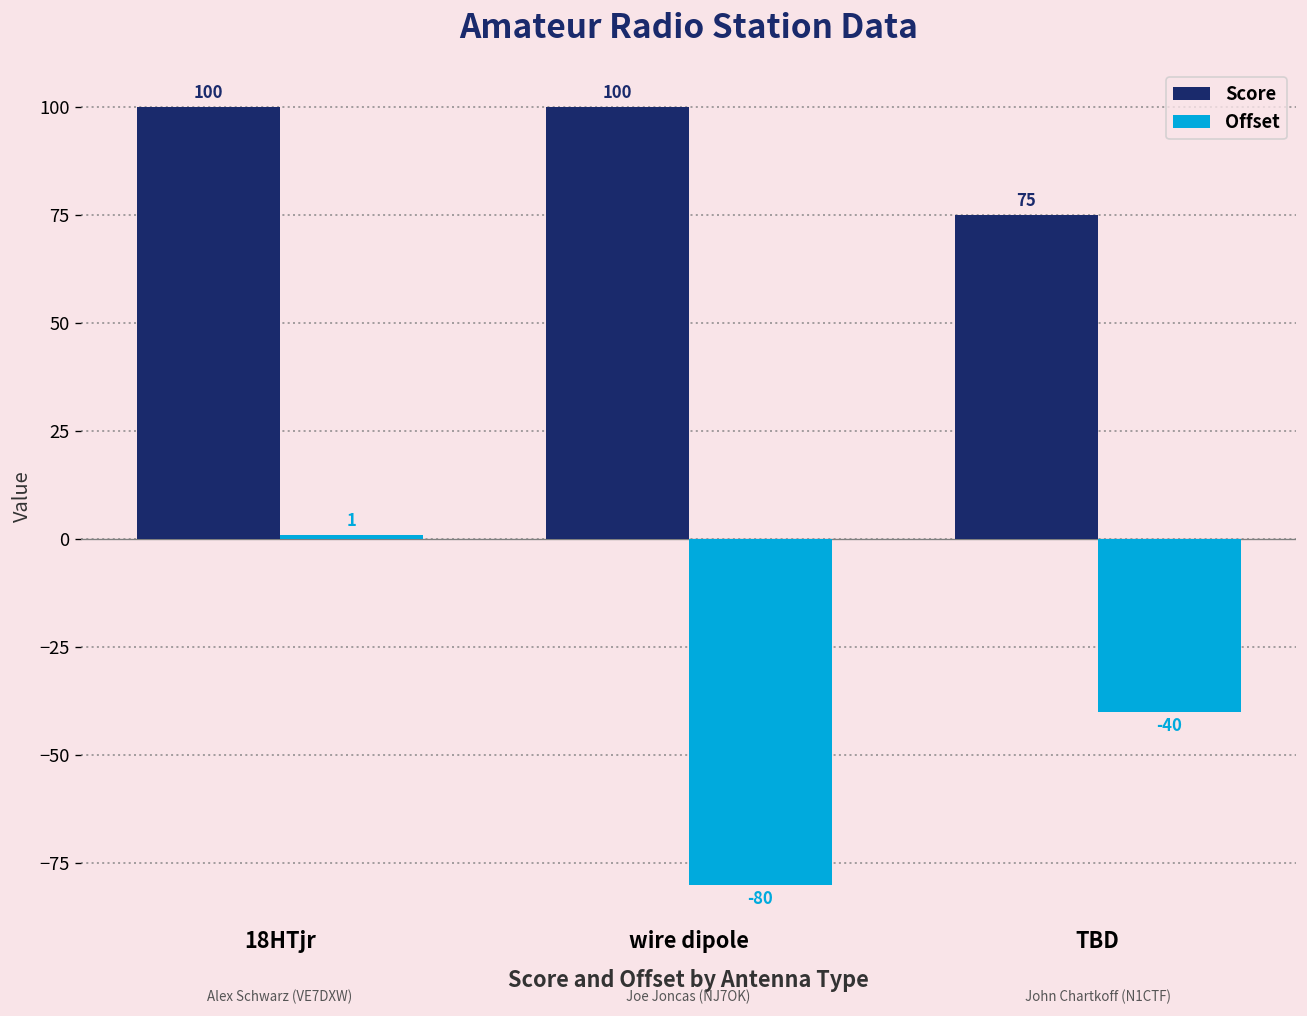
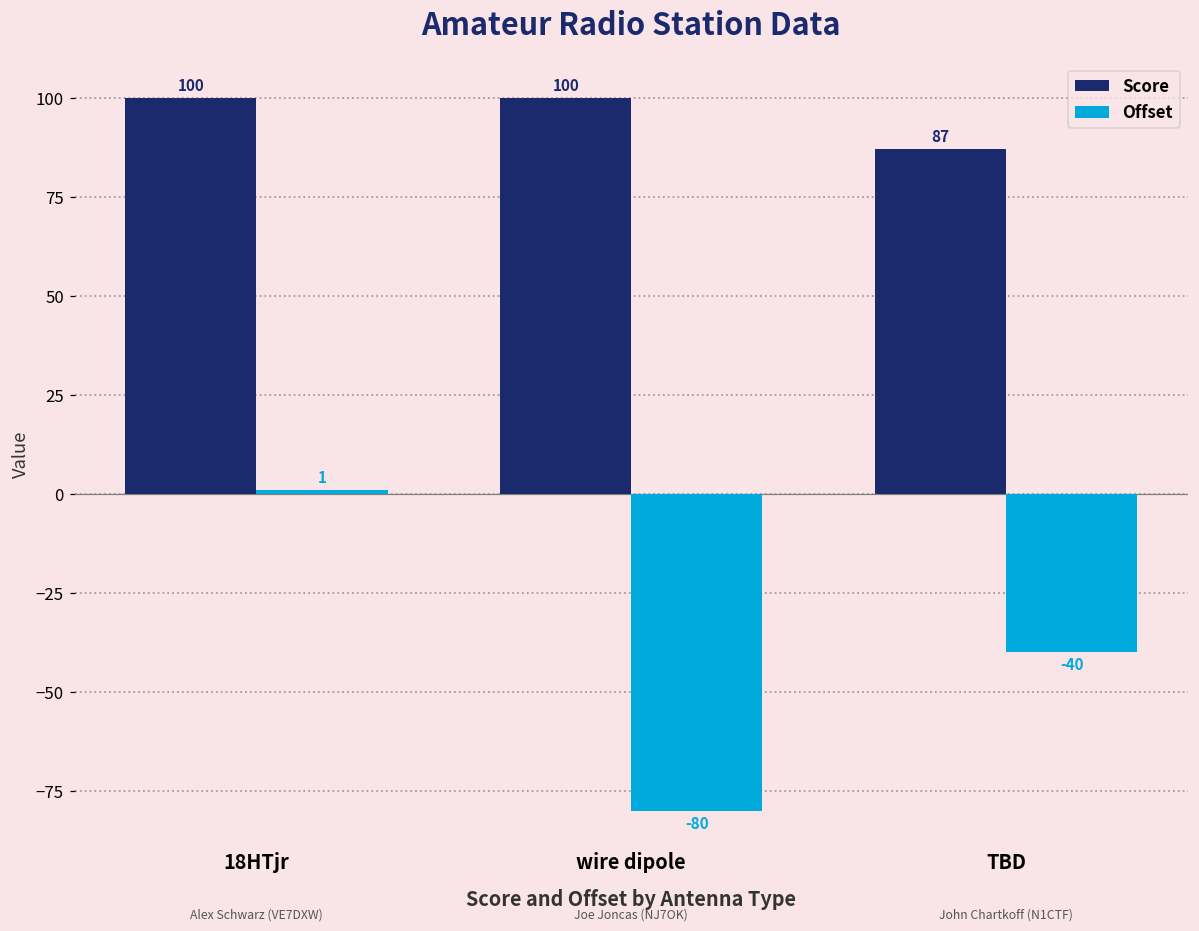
Score, TBD: 75 -> 87
